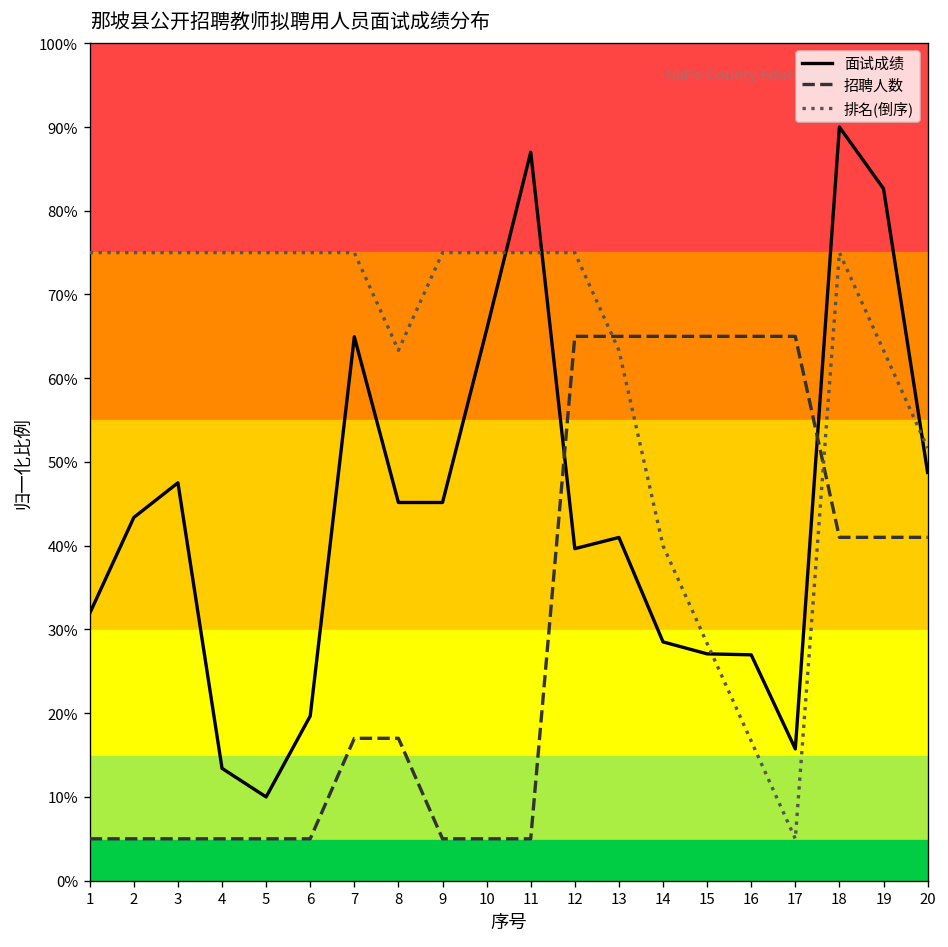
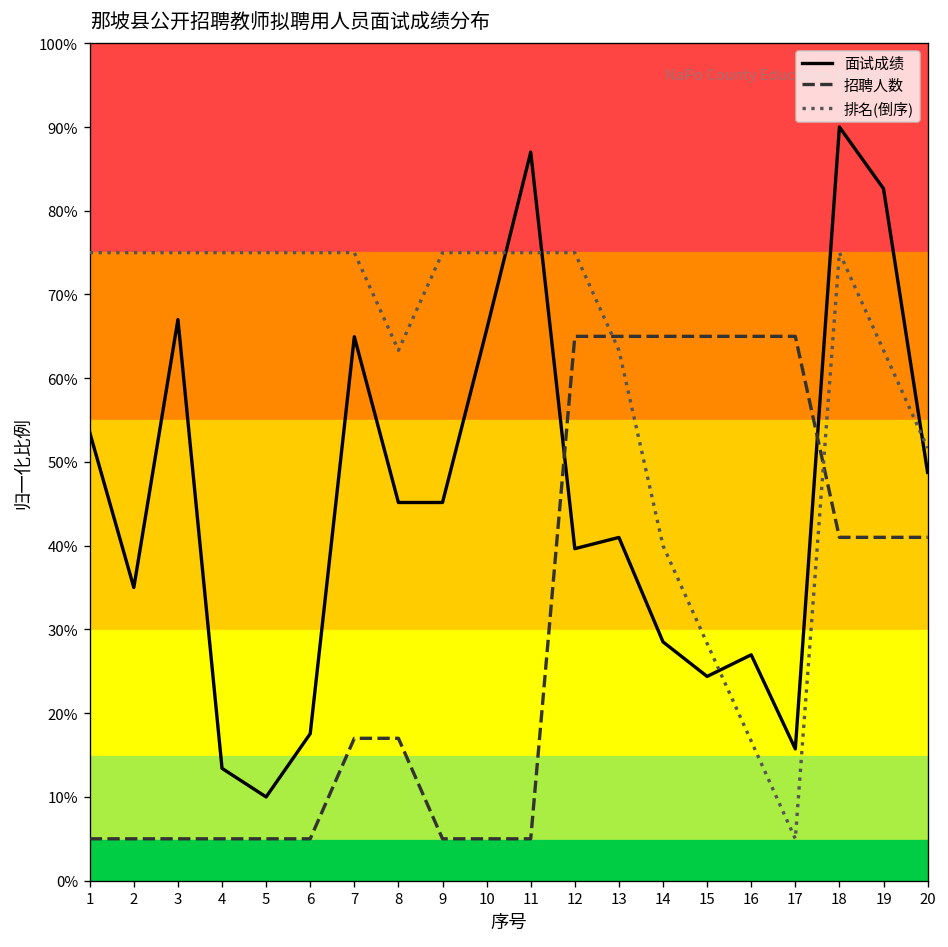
面试成绩, 1: 32% -> 54%
面试成绩, 2: 43% -> 35%
面试成绩, 3: 48% -> 67%
面试成绩, 6: 20% -> 18%
面试成绩, 15: 27% -> 24%
